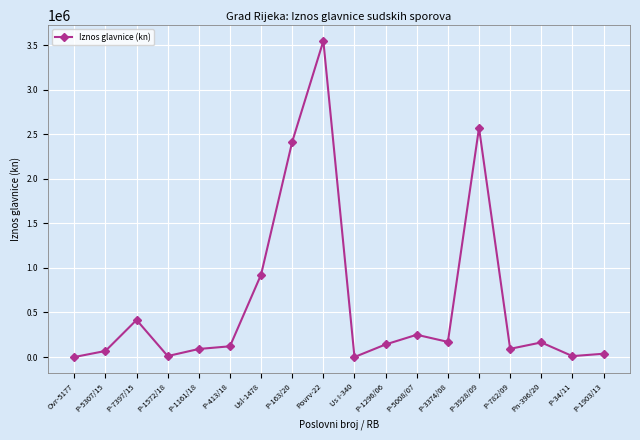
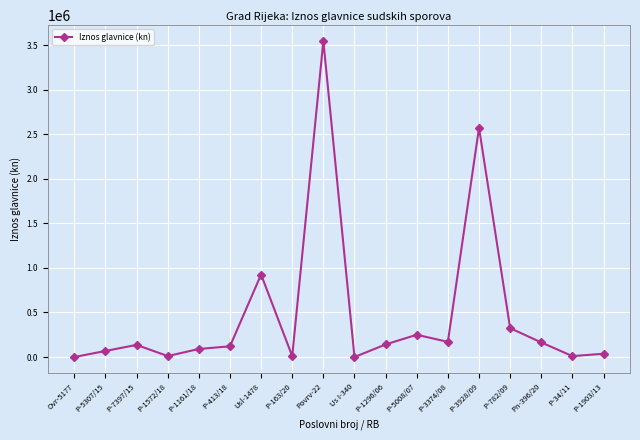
P-7397/15: 400000 -> 100000
P-163/20: 2400000 -> 0
P-782/09: 100000 -> 300000
